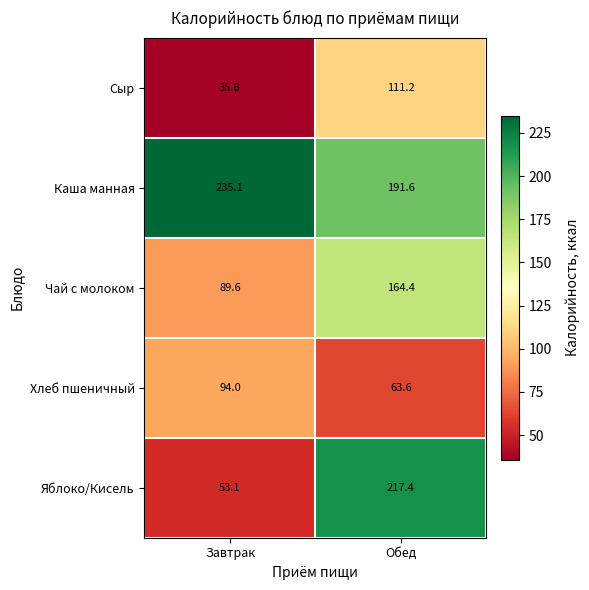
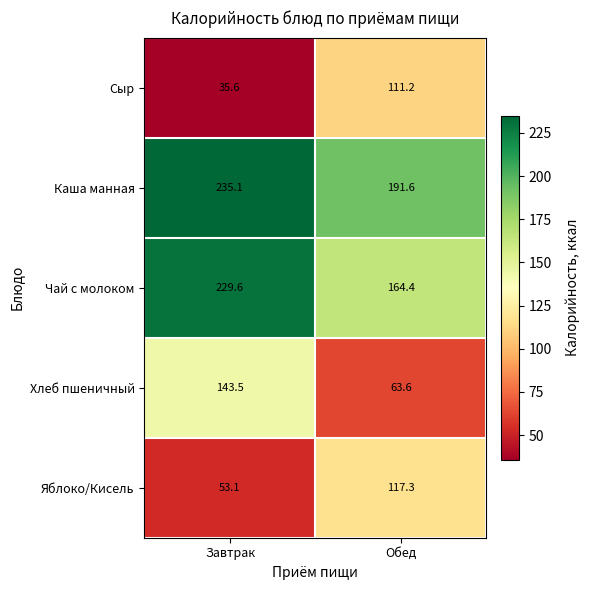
Чай с молоком, Завтрак: 89.6 -> 229.6
Хлеб пшеничный, Завтрак: 94.0 -> 143.5
Яблоко/Кисель, Обед: 217.4 -> 117.3
